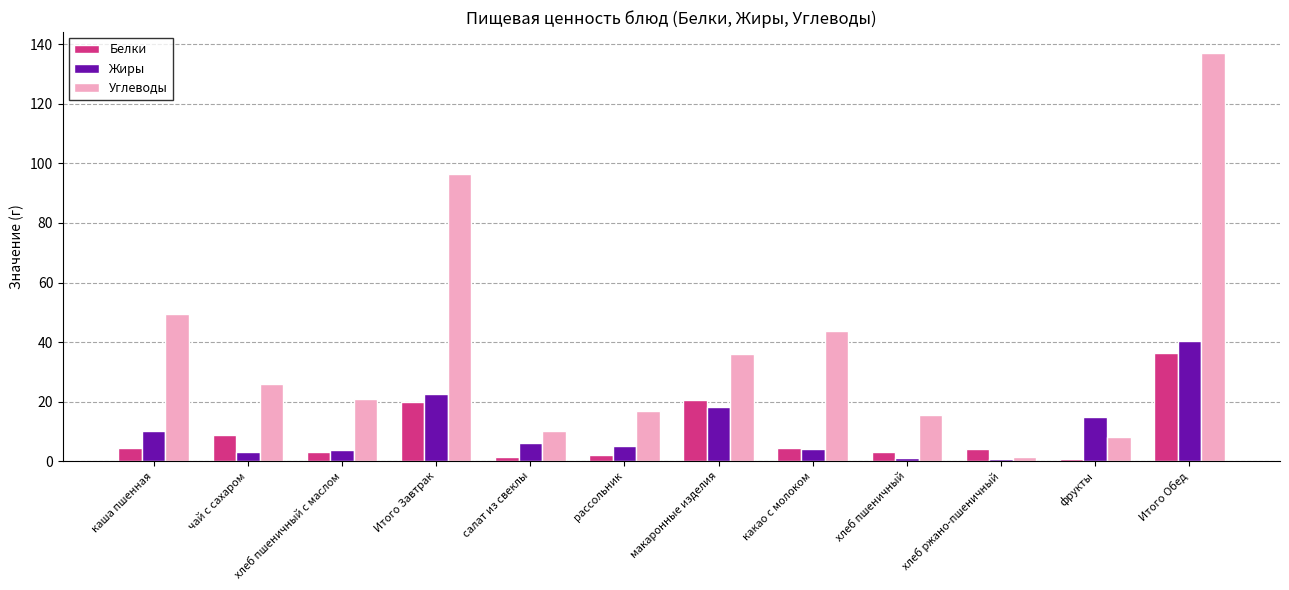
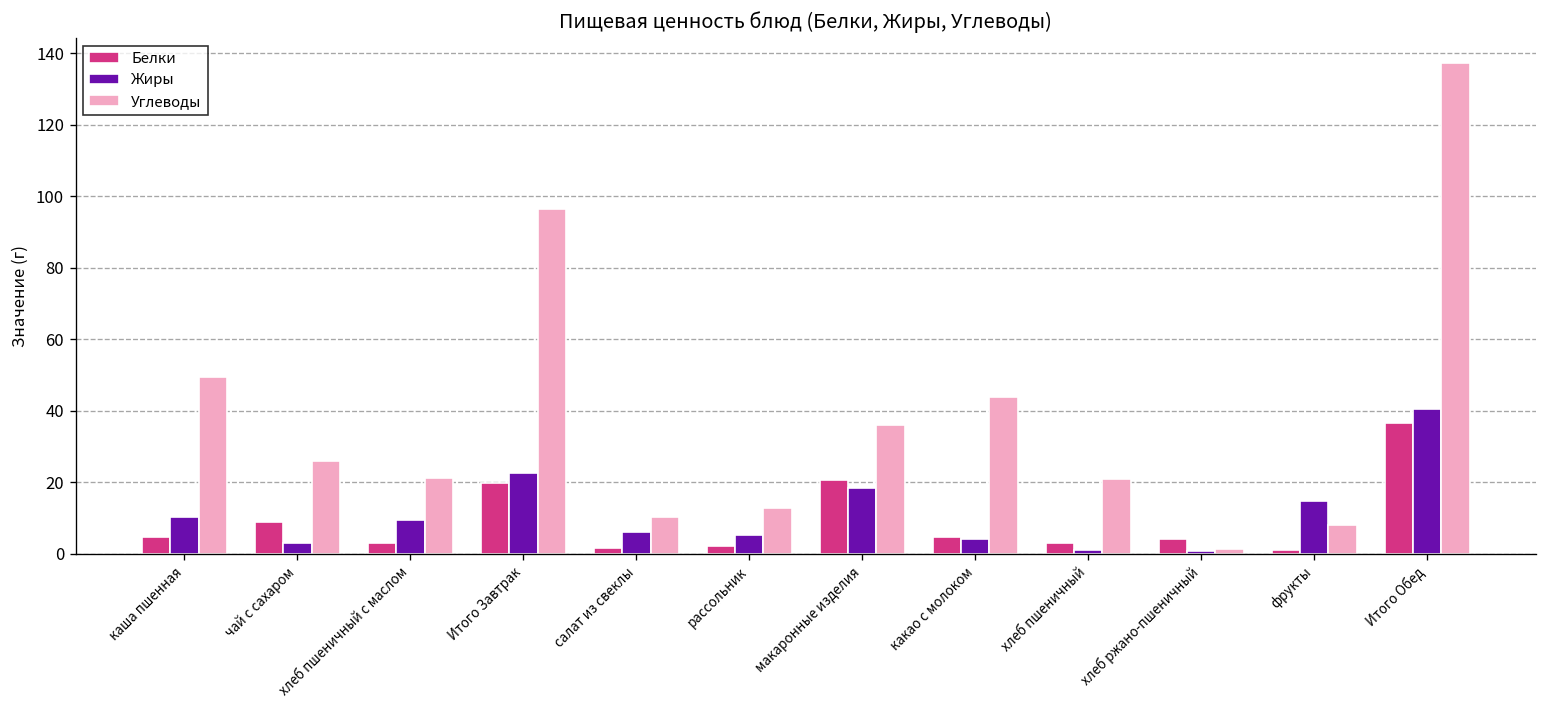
Жиры, хлеб пшеничный с маслом: 4 -> 9
Углеводы, рассольник: 17 -> 13
Углеводы, хлеб пшеничный: 16 -> 21
